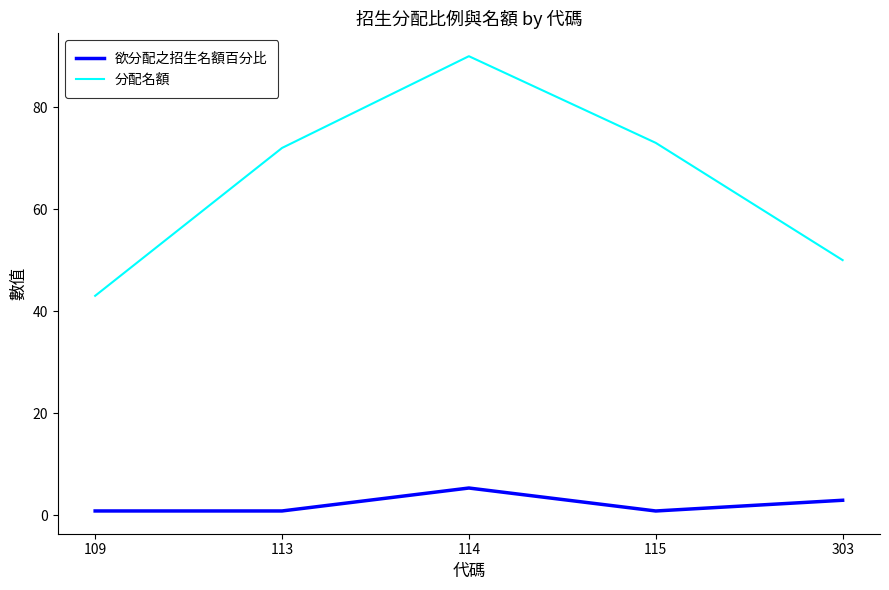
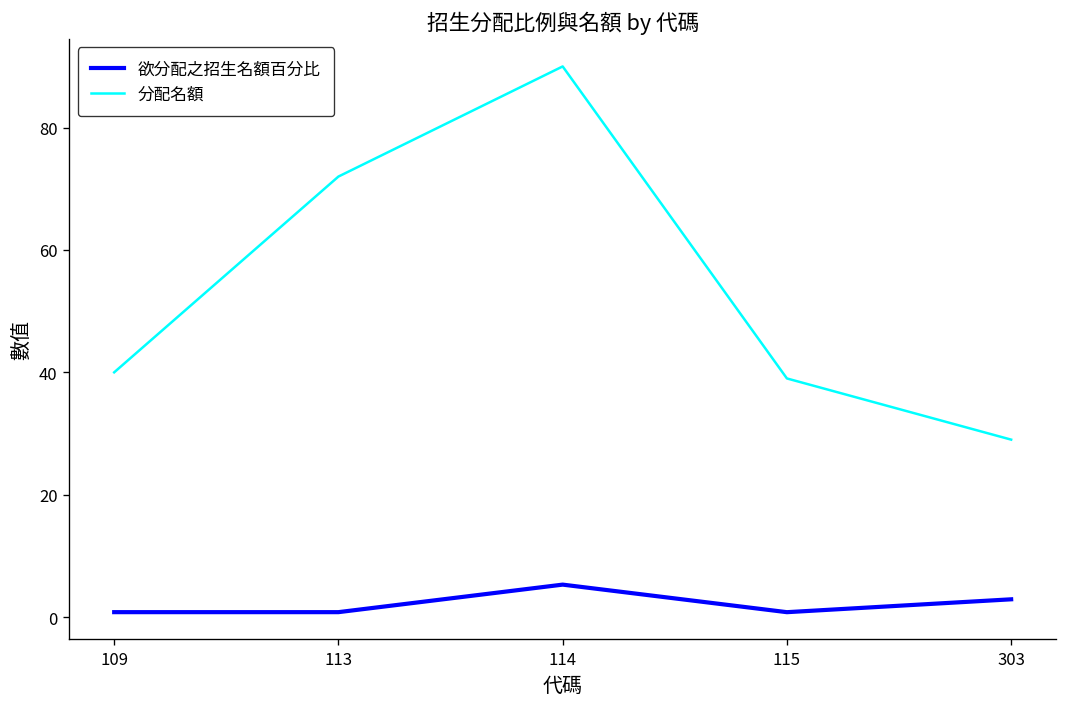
分配名額, 109: 43 -> 40
分配名額, 115: 73 -> 39
分配名額, 303: 50 -> 29
